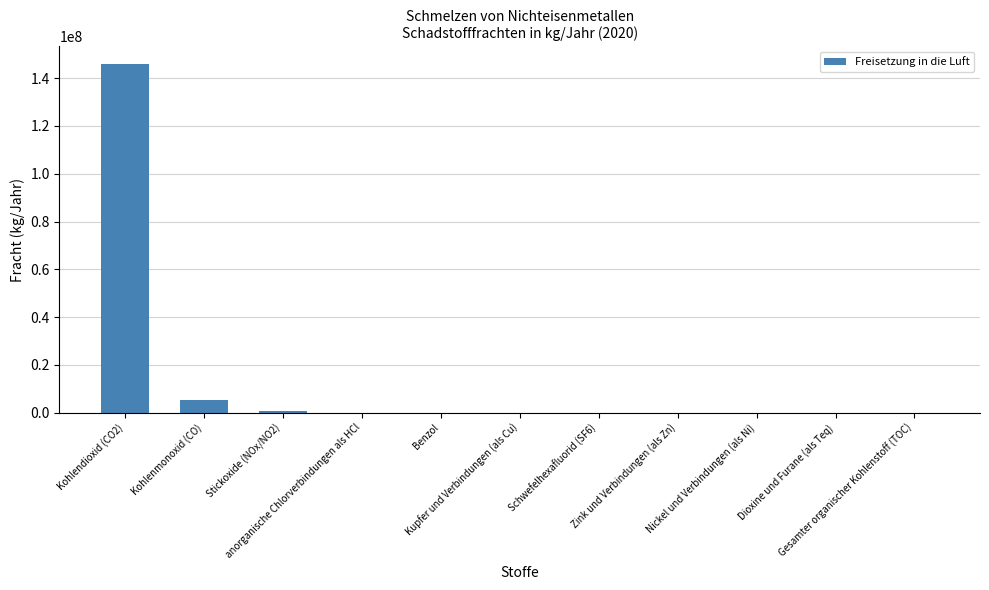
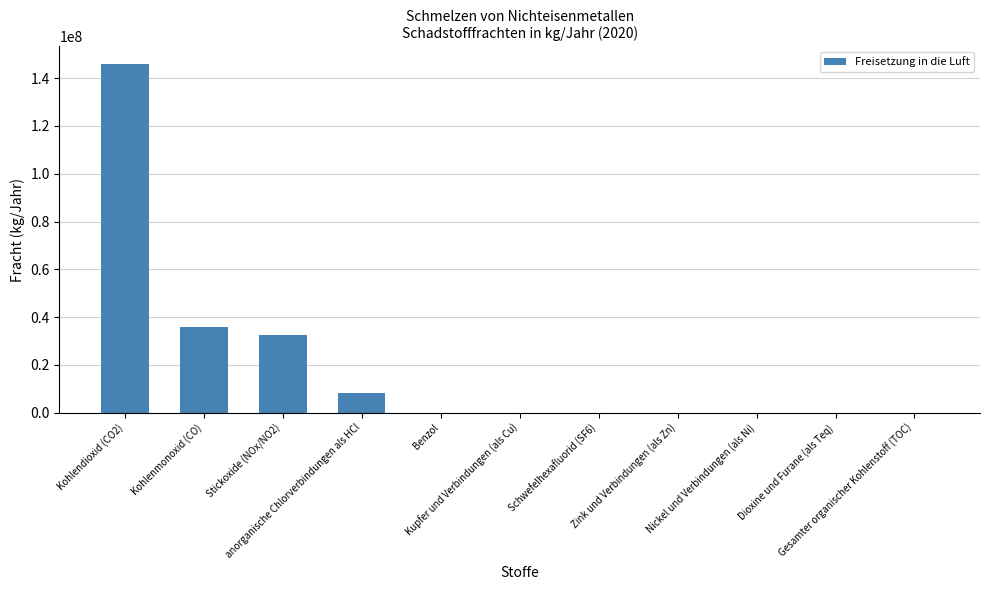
Kohlenmonoxid (CO): 5000000 -> 36000000
Stickoxide (NOx/NO2): 1000000 -> 32000000
anorganische Chlorverbindungen als HCl: 0 -> 8000000
